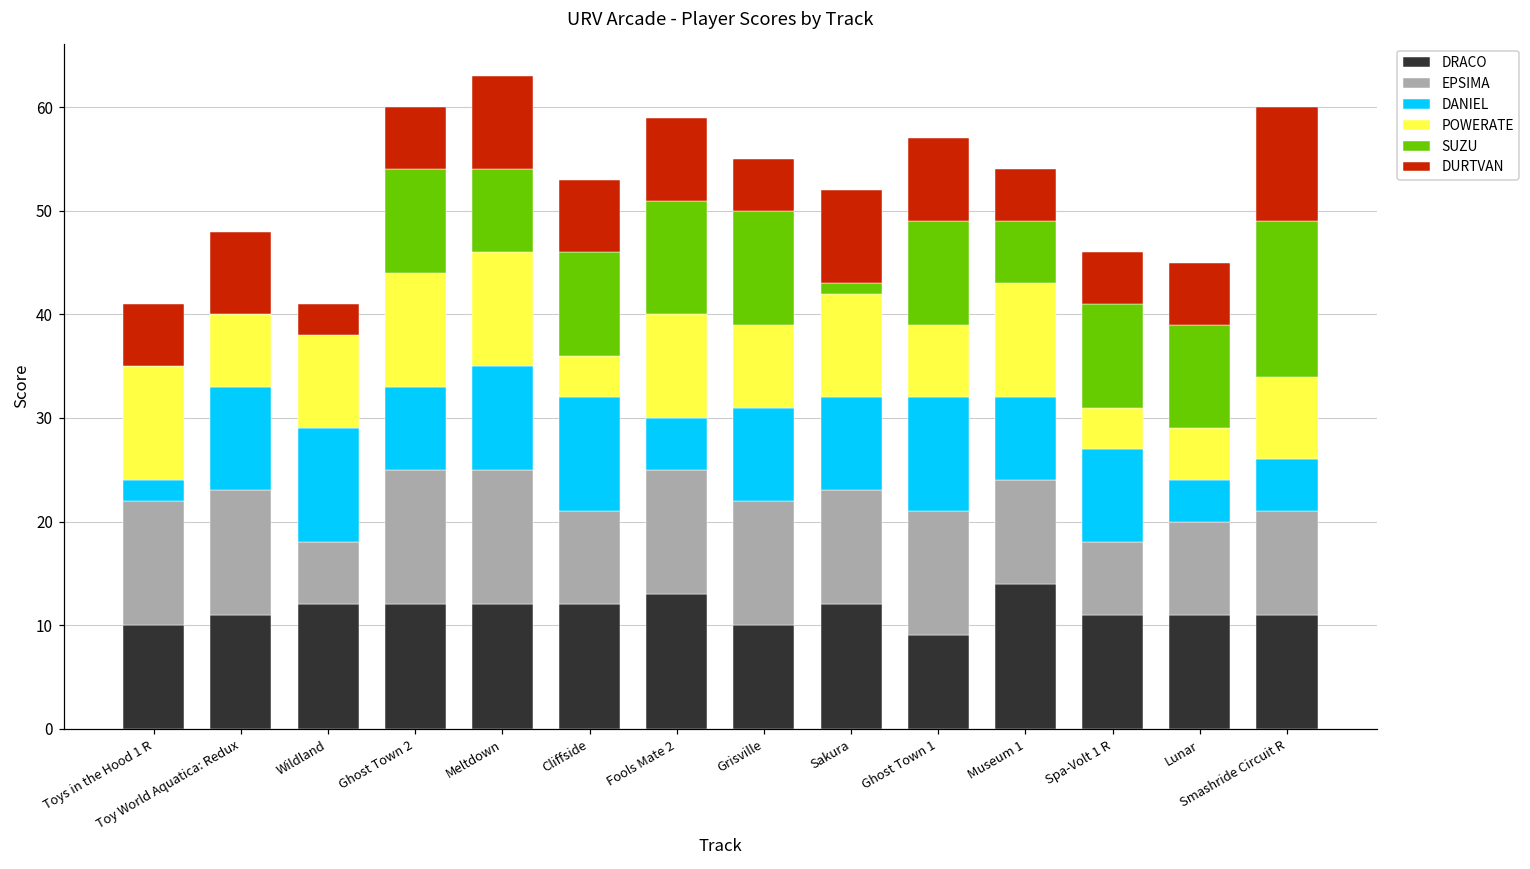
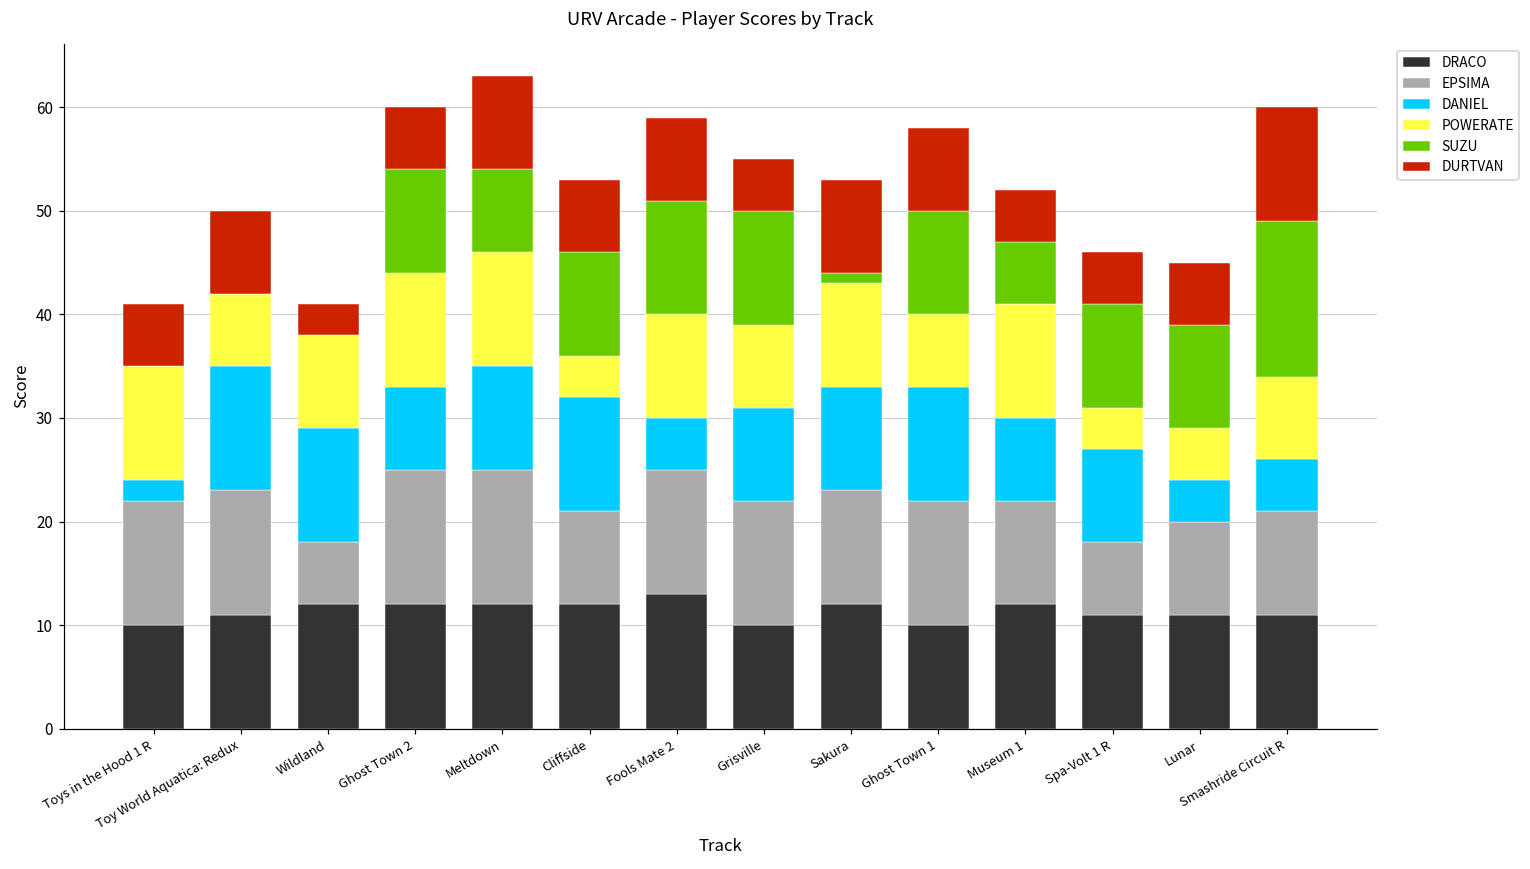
DANIEL, Toy World Aquatica: Redux: 10 -> 12
DANIEL, Sakura: 9 -> 10
DRACO, Ghost Town 1: 9 -> 10
DRACO, Museum 1: 14 -> 12
